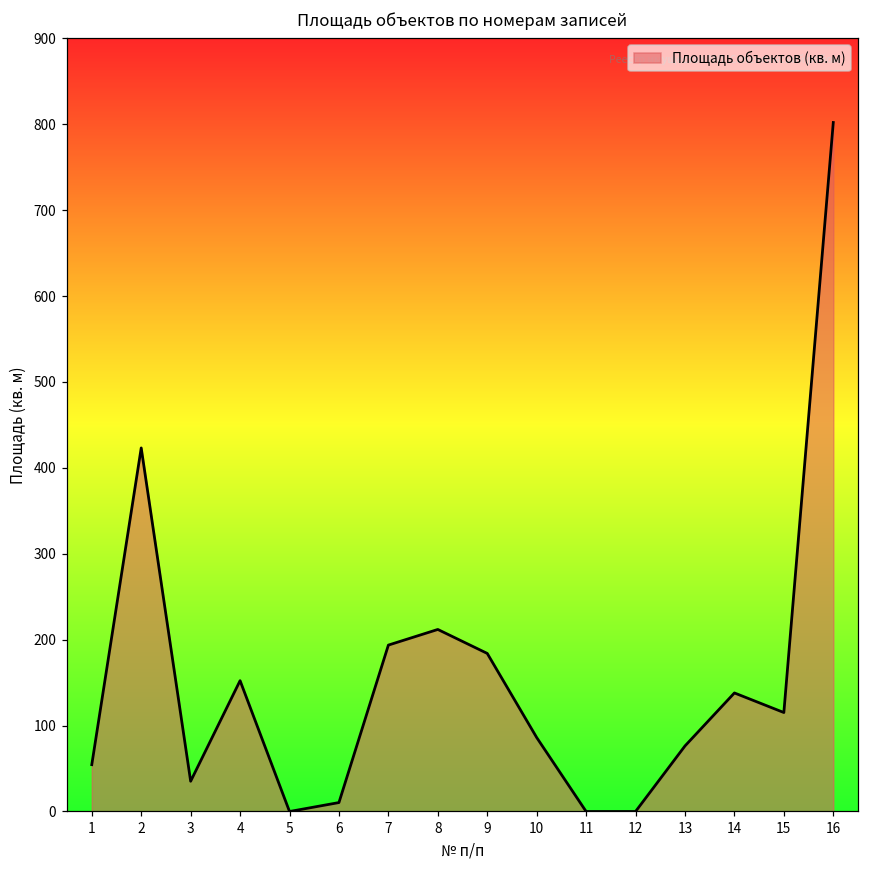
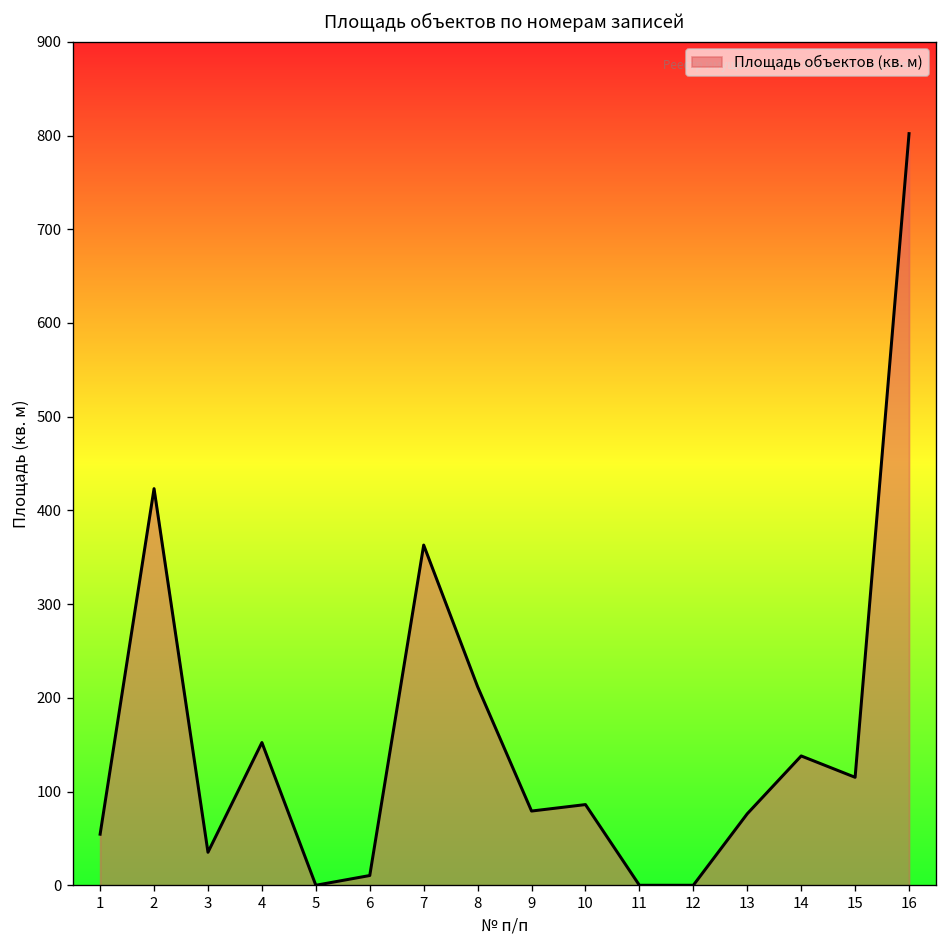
7: 190 -> 360
9: 180 -> 80
